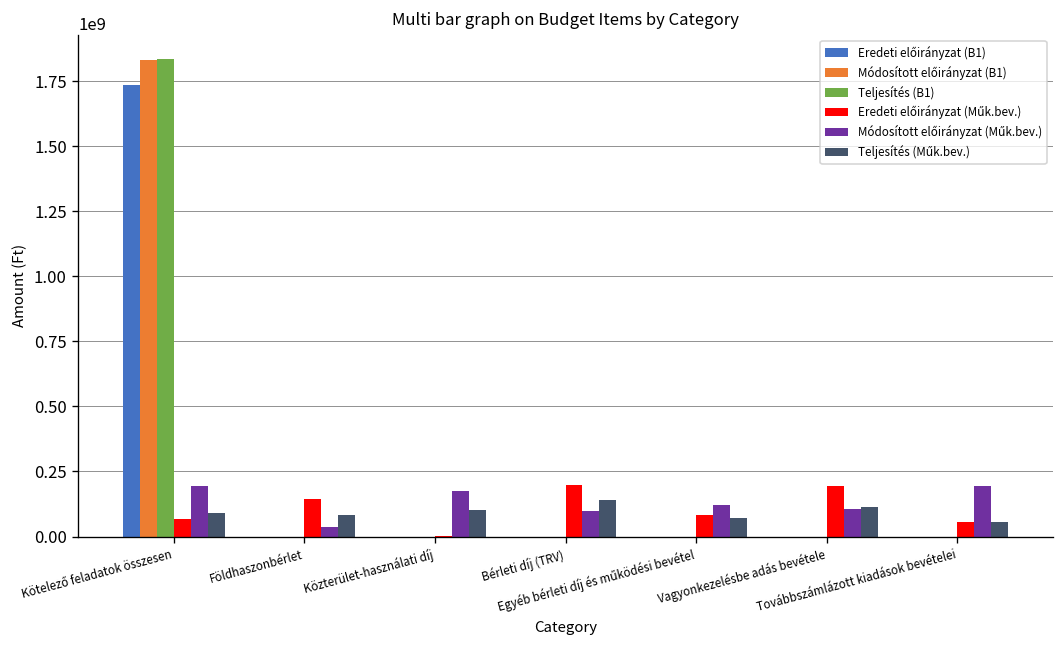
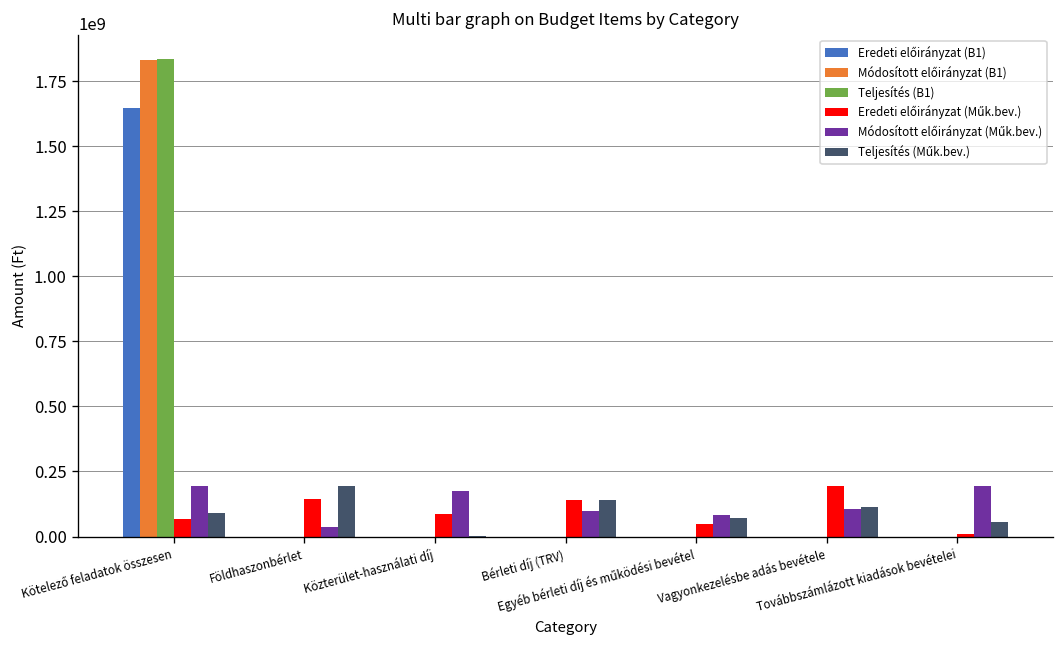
Eredeti előirányzat (B1), Kötelező feladatok összesen: 1740000000 -> 1650000000
Teljesítés (Műk.bev.), Földhaszonbérlet: 80000000 -> 190000000
Eredeti előirányzat (Műk.bev.), Közterület-használati díj: 0 -> 80000000
Teljesítés (Műk.bev.), Közterület-használati díj: 100000000 -> 0
Eredeti előirányzat (Műk.bev.), Bérleti díj (TRV): 200000000 -> 140000000
Eredeti előirányzat (Műk.bev.), Egyéb bérleti díj és működési bevétel: 80000000 -> 50000000
Módosított előirányzat (Műk.bev.), Egyéb bérleti díj és működési bevétel: 120000000 -> 80000000
Eredeti előirányzat (Műk.bev.), Továbbszámlázott kiadások bevételei: 60000000 -> 10000000
